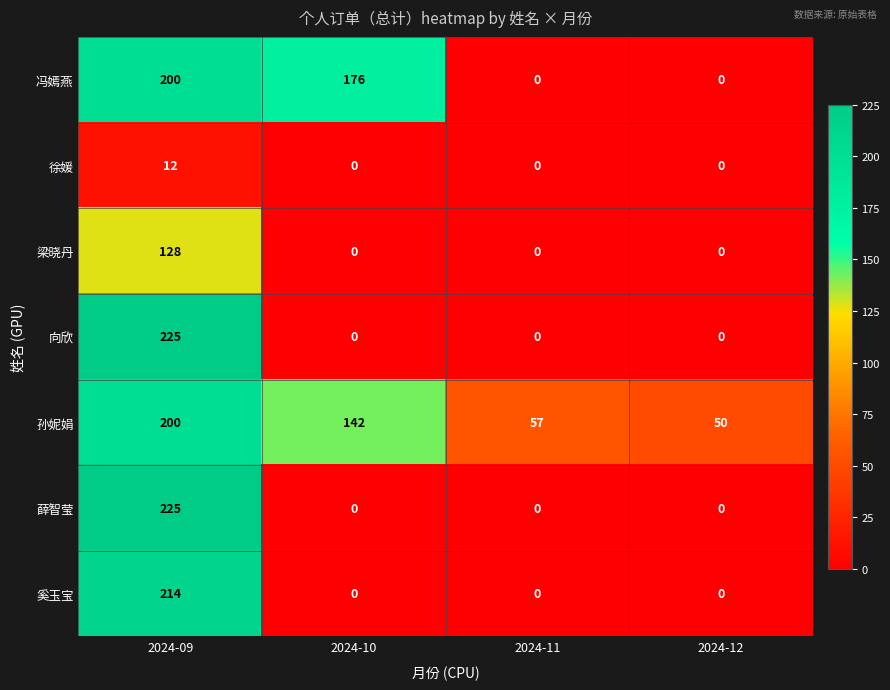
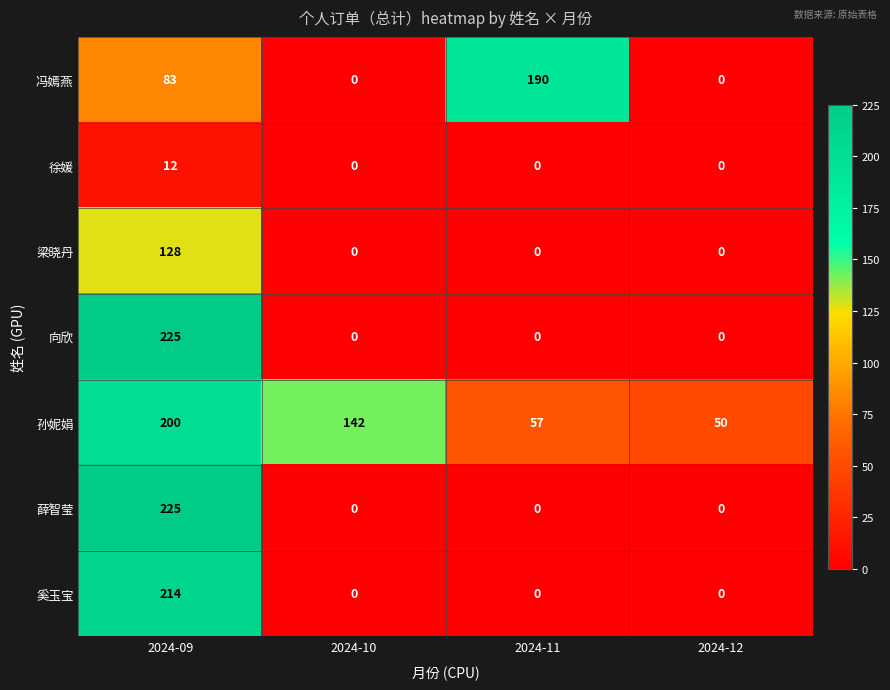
冯嫣燕, 2024-09: 200 -> 83
冯嫣燕, 2024-10: 176 -> 0
冯嫣燕, 2024-11: 0 -> 190
